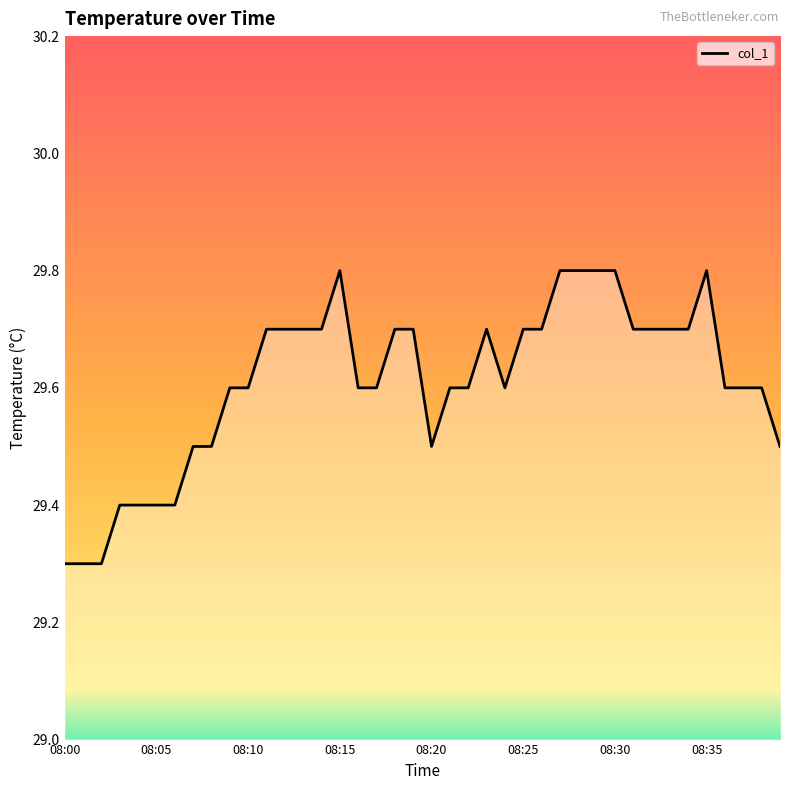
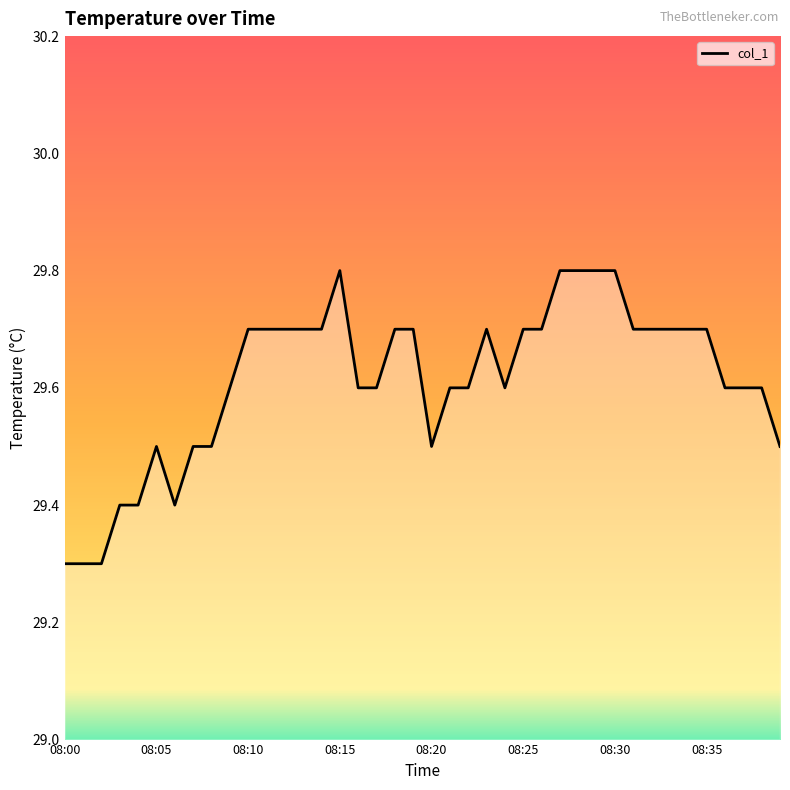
08:05: 29.4 -> 29.5
08:10: 29.6 -> 29.7
08:35: 29.8 -> 29.7
